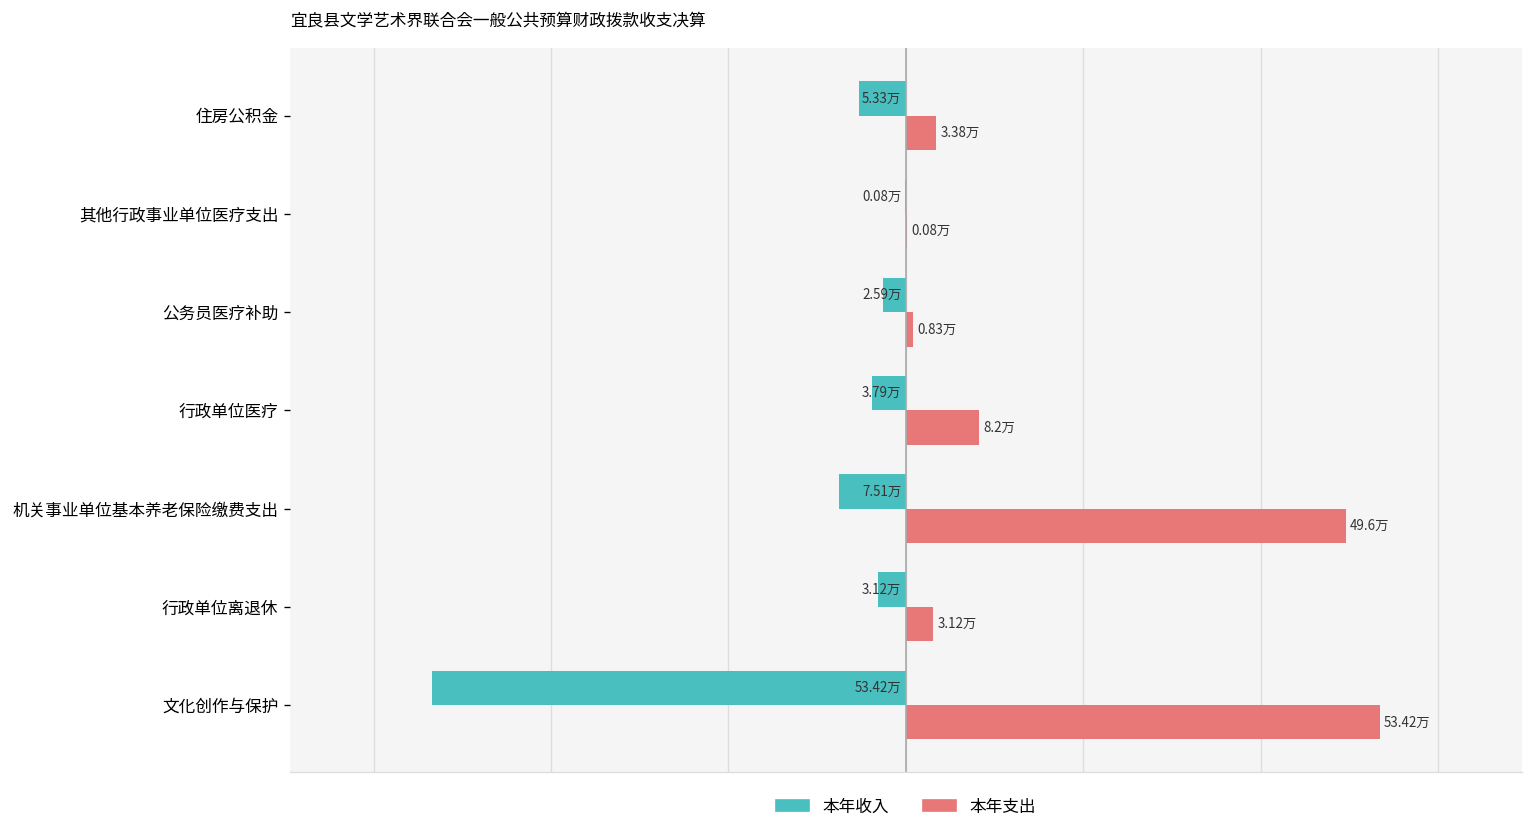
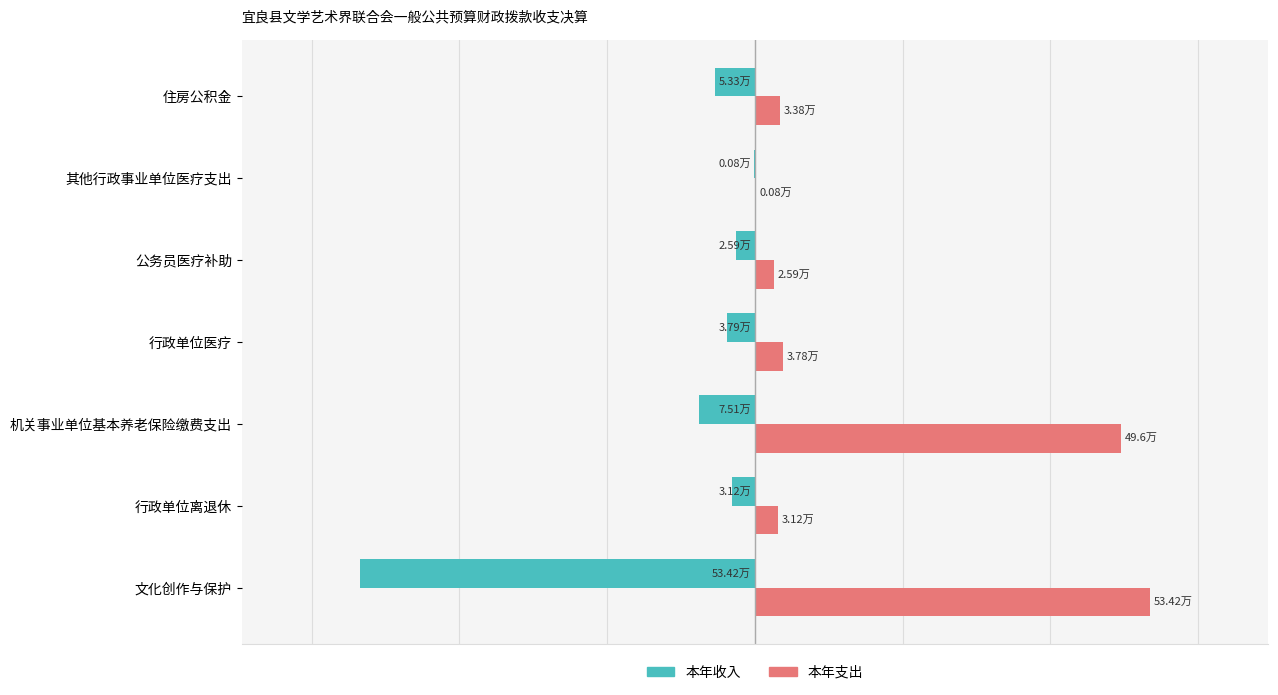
本年支出, 公务员医疗补助: 0.83万 -> 2.59万
本年支出, 行政单位医疗: 8.2万 -> 3.78万
